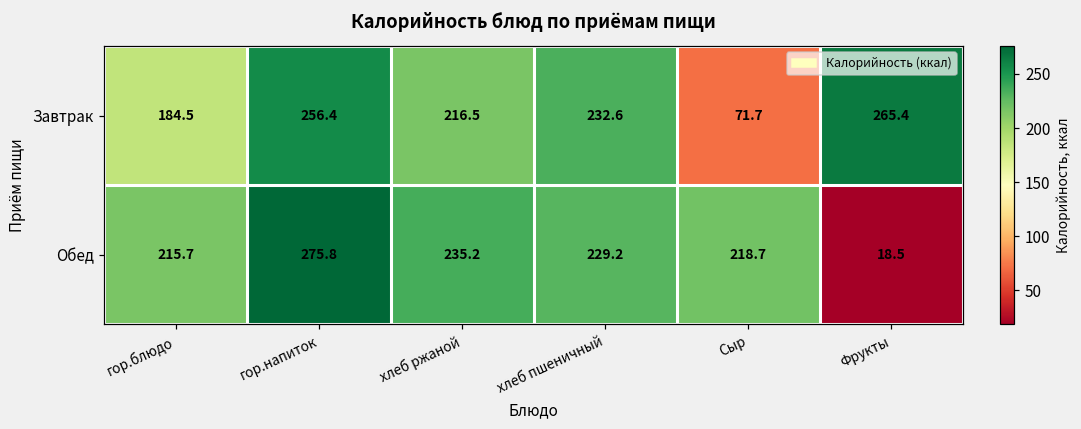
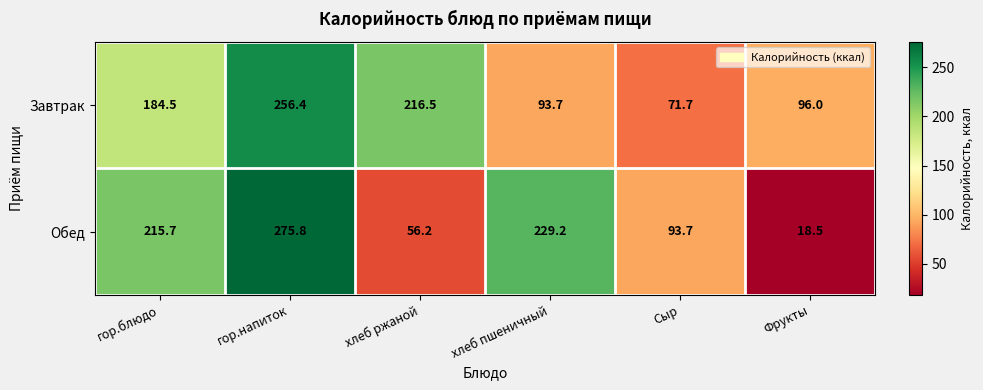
Завтрак, хлеб пшеничный: 232.6 -> 93.7
Завтрак, Фрукты: 265.4 -> 96.0
Обед, хлеб ржаной: 235.2 -> 56.2
Обед, Сыр: 218.7 -> 93.7
